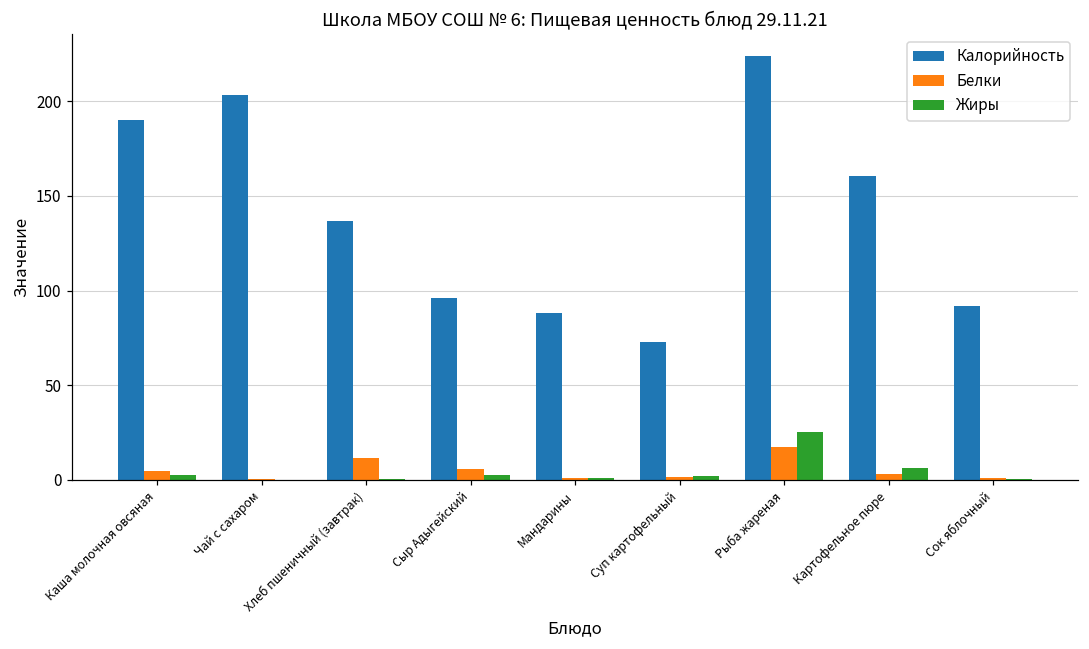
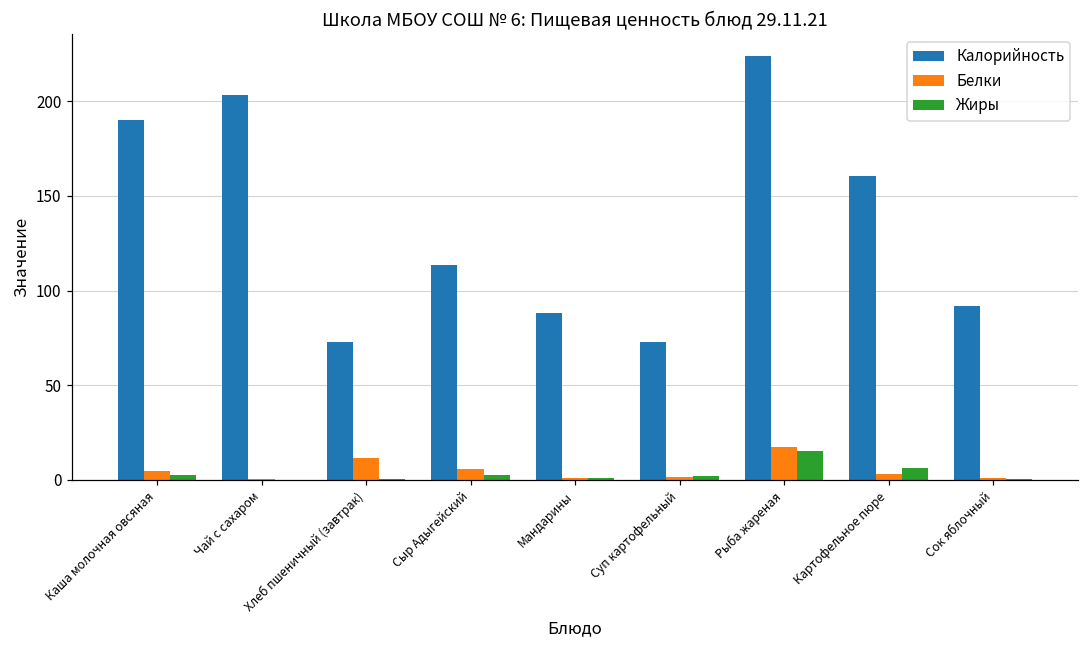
Калорийность, Хлеб пшеничный (завтрак): 137 -> 73
Калорийность, Сыр Адыгейский: 96 -> 114
Жиры, Рыба жареная: 25 -> 15
